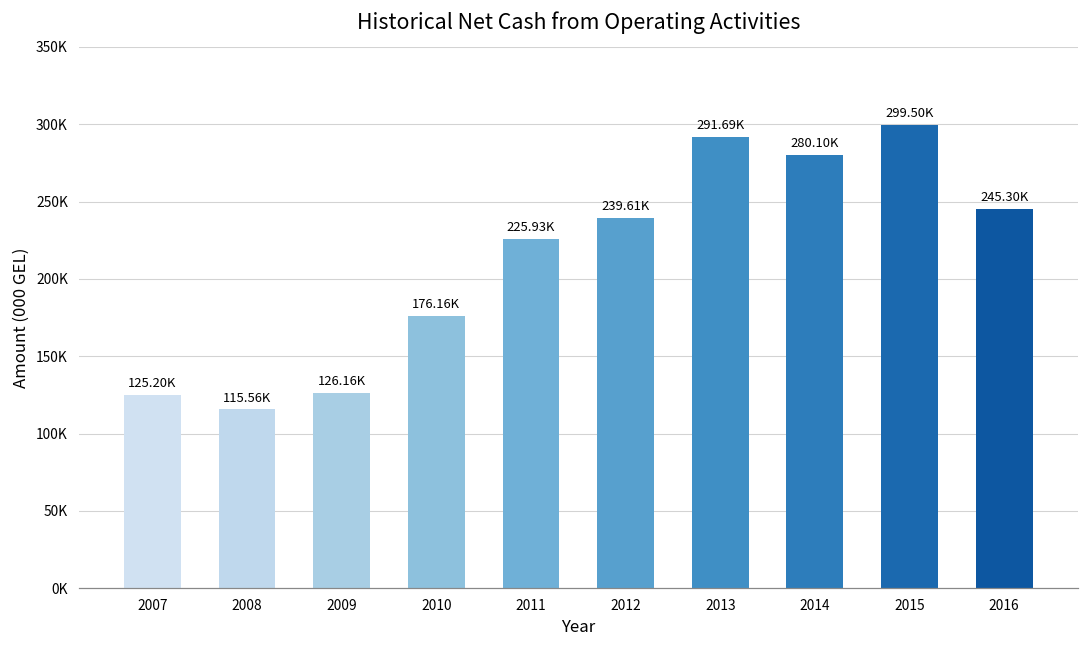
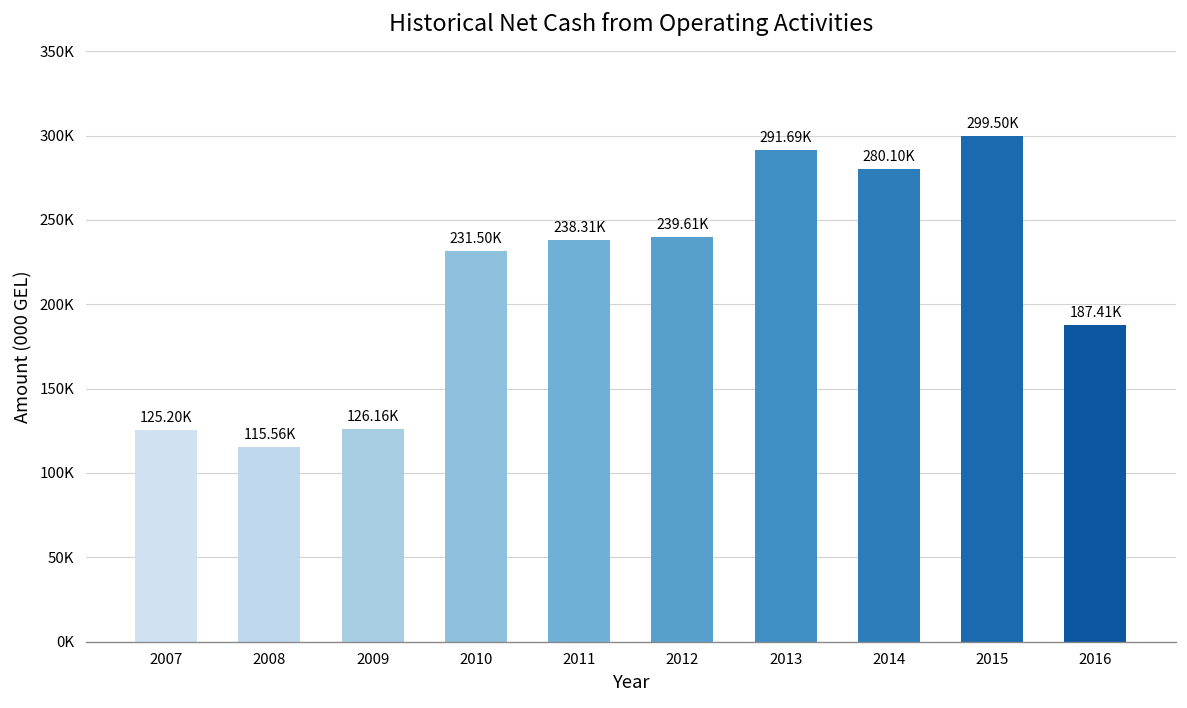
2010: 176.16K -> 231.50K
2011: 225.93K -> 238.31K
2016: 245.30K -> 187.41K
